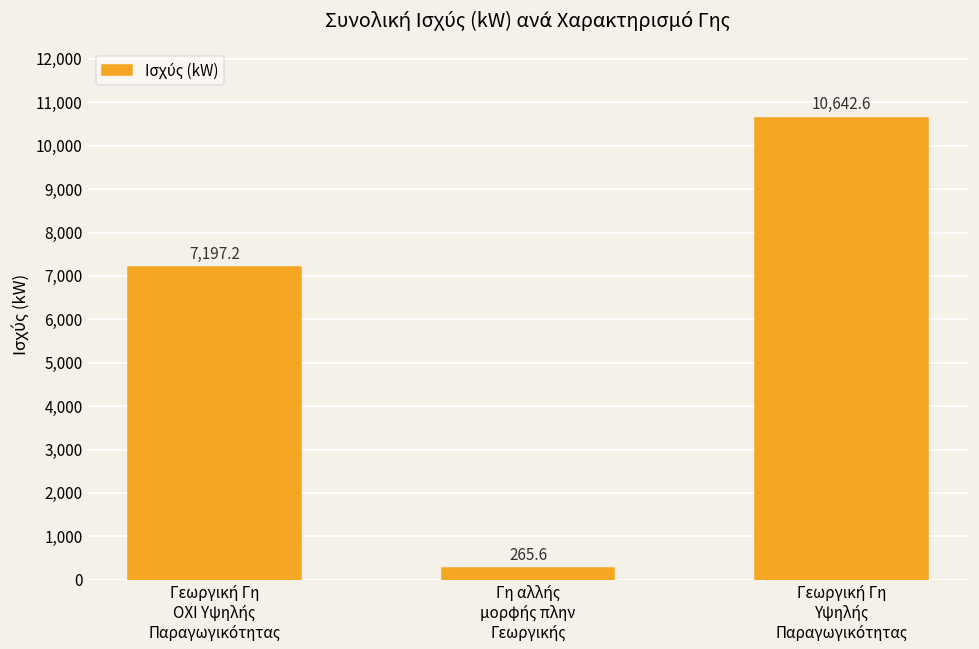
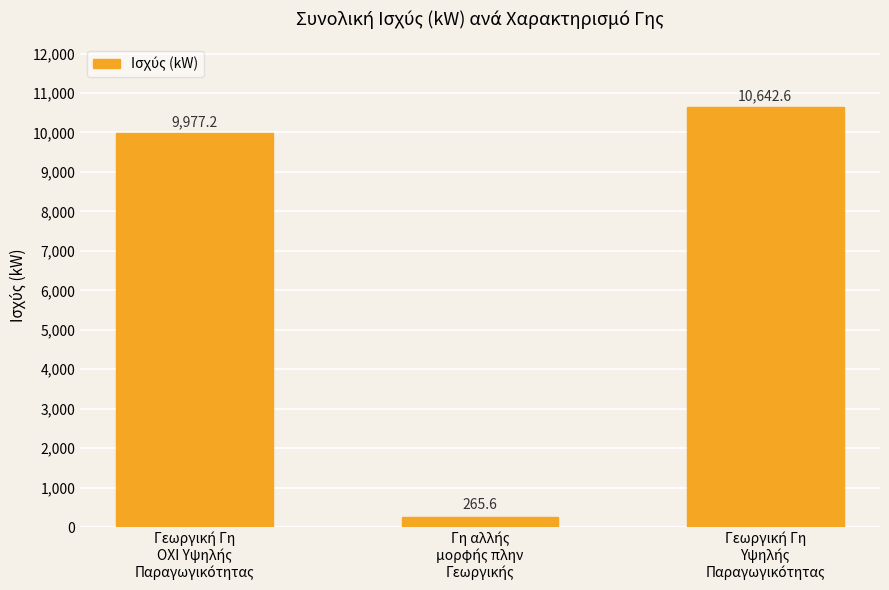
Γεωργική Γη ΟΧΙ Υψηλής Παραγωγικότητας: 7,197.2 -> 9,977.2
